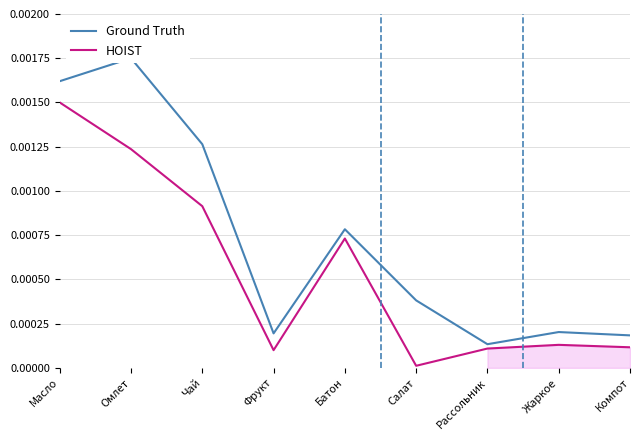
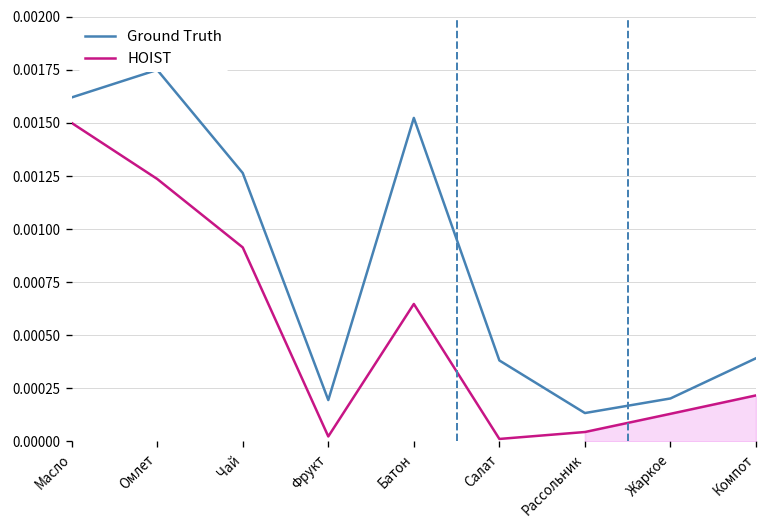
HOIST, Фрукт: 0.00010 -> 0.00002
Ground Truth, Батон: 0.00078 -> 0.00152
HOIST, Батон: 0.00073 -> 0.00065
HOIST, Рассольник: 0.00011 -> 0.00004
Ground Truth, Компот: 0.00018 -> 0.00039
HOIST, Компот: 0.00012 -> 0.00022
